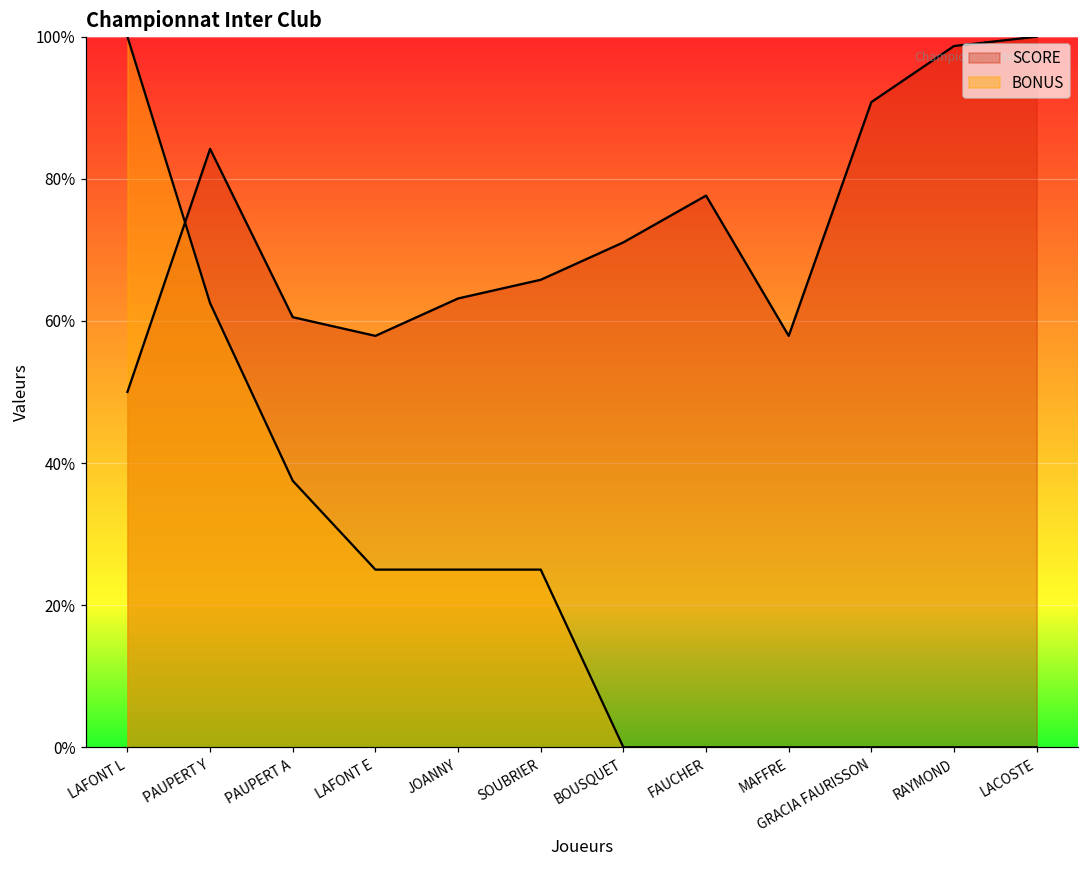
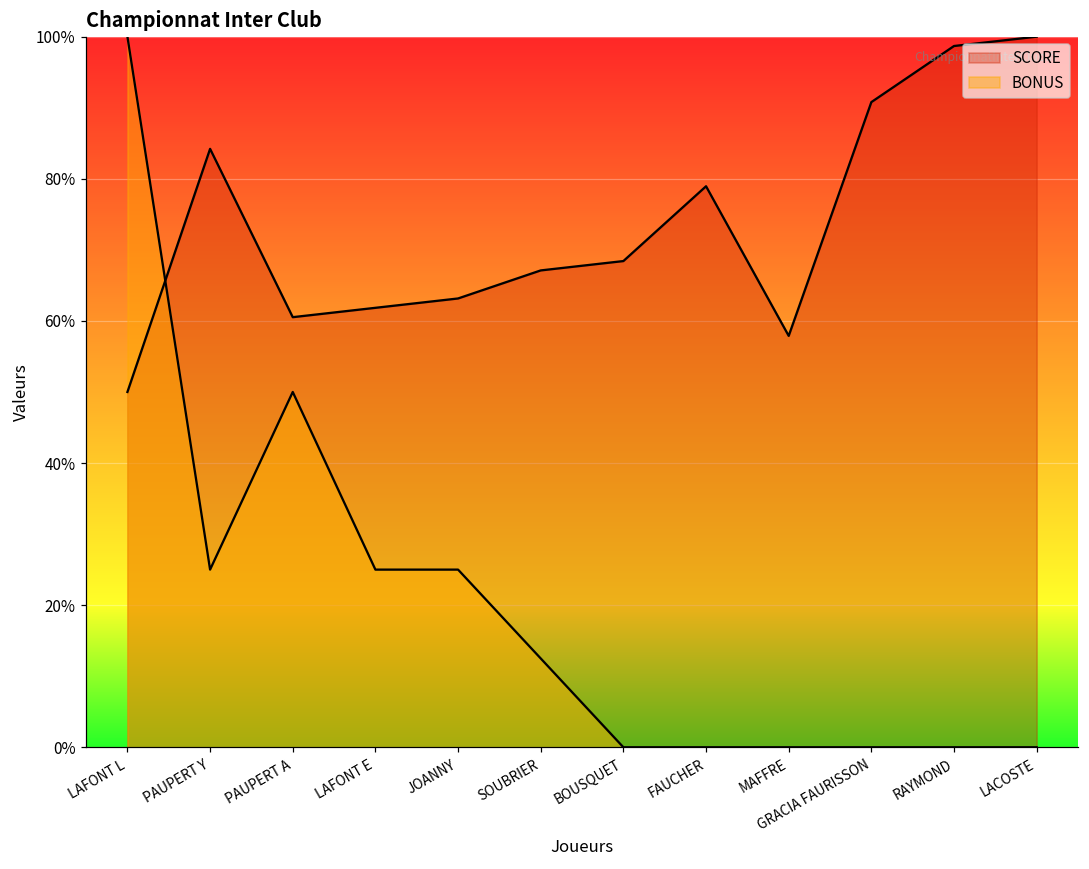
BONUS, PAUPERT Y: 63% -> 25%
BONUS, PAUPERT A: 38% -> 50%
SCORE, LAFONT E: 58% -> 62%
SCORE, SOUBRIER: 66% -> 67%
BONUS, SOUBRIER: 25% -> 13%
SCORE, BOUSQUET: 71% -> 68%
SCORE, FAUCHER: 78% -> 79%
